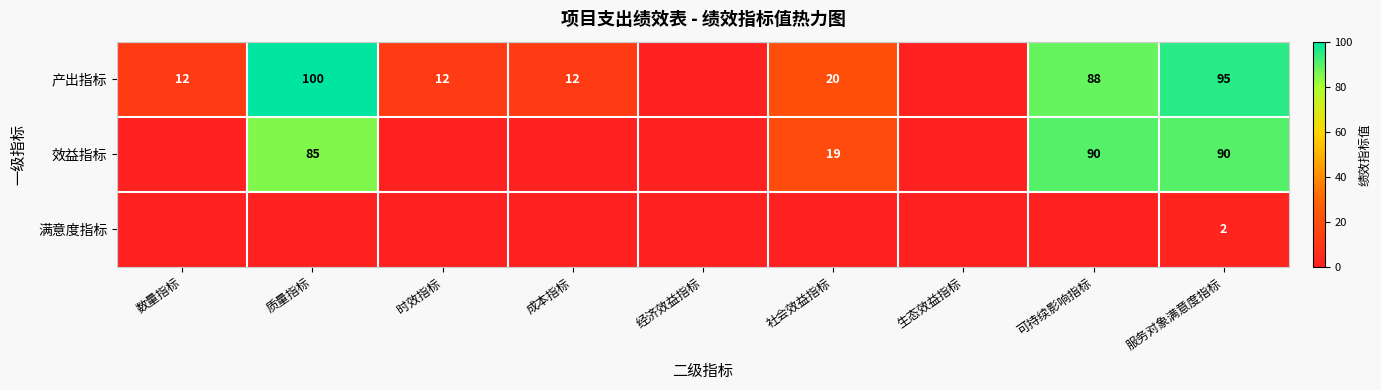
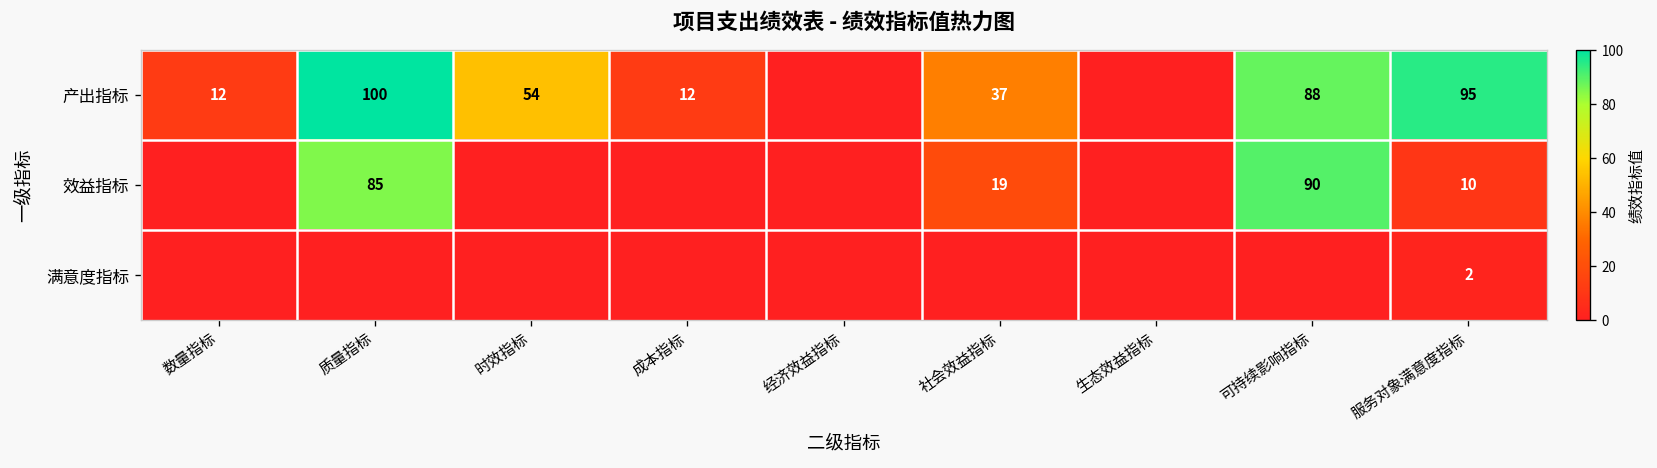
产出指标, 时效指标: 12 -> 54
产出指标, 社会效益指标: 20 -> 37
效益指标, 服务对象满意度指标: 90 -> 10
